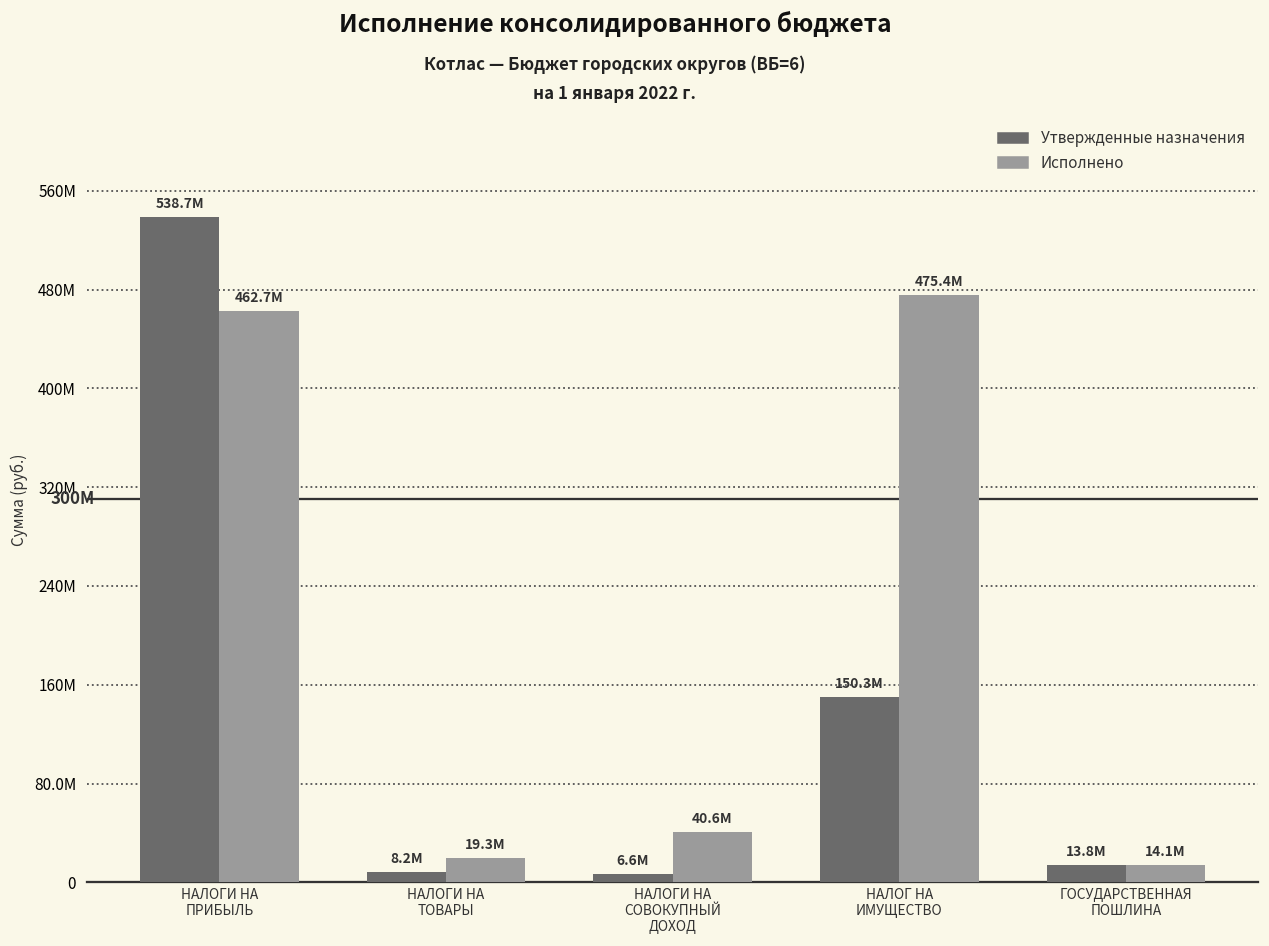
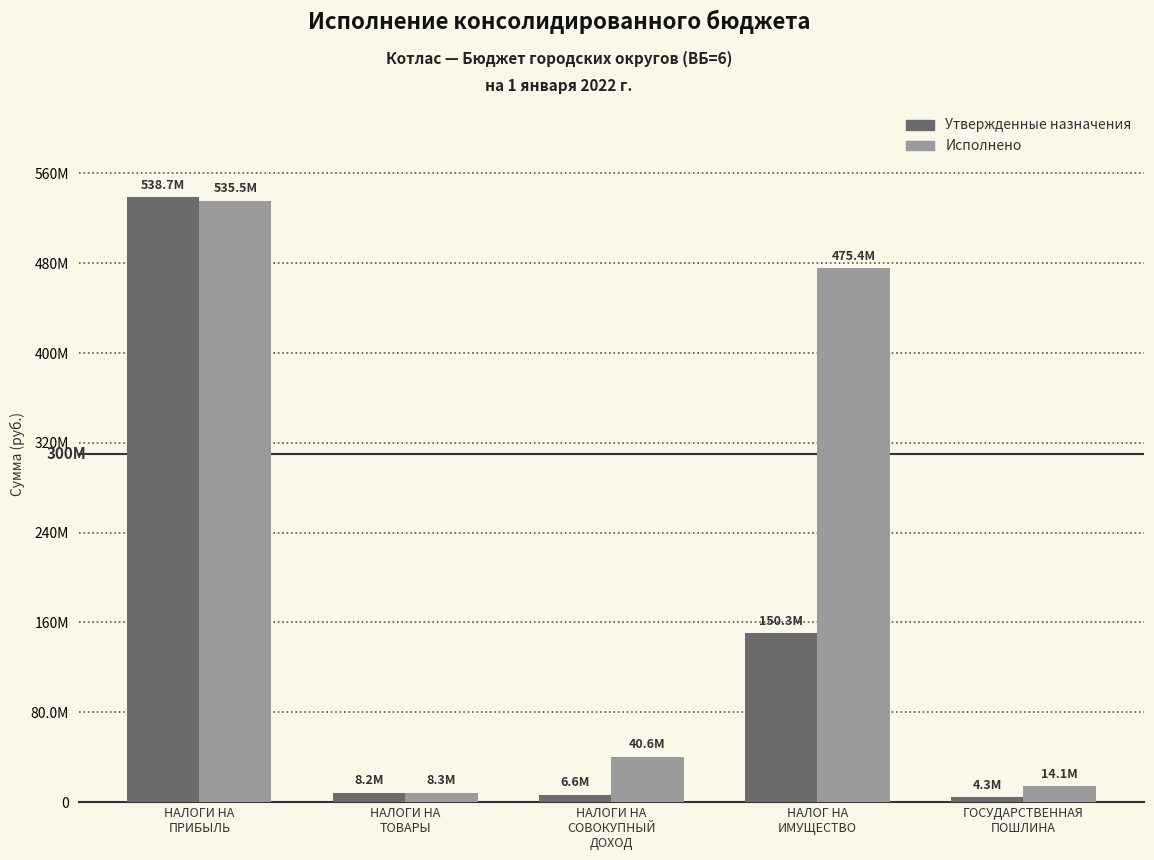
Исполнено, НАЛОГИ НА ПРИБЫЛЬ: 462.7М -> 535.5М
Исполнено, НАЛОГИ НА ТОВАРЫ: 19.3М -> 8.3М
Утвержденные назначения, ГОСУДАРСТВЕННАЯ ПОШЛИНА: 13.8М -> 4.3М
